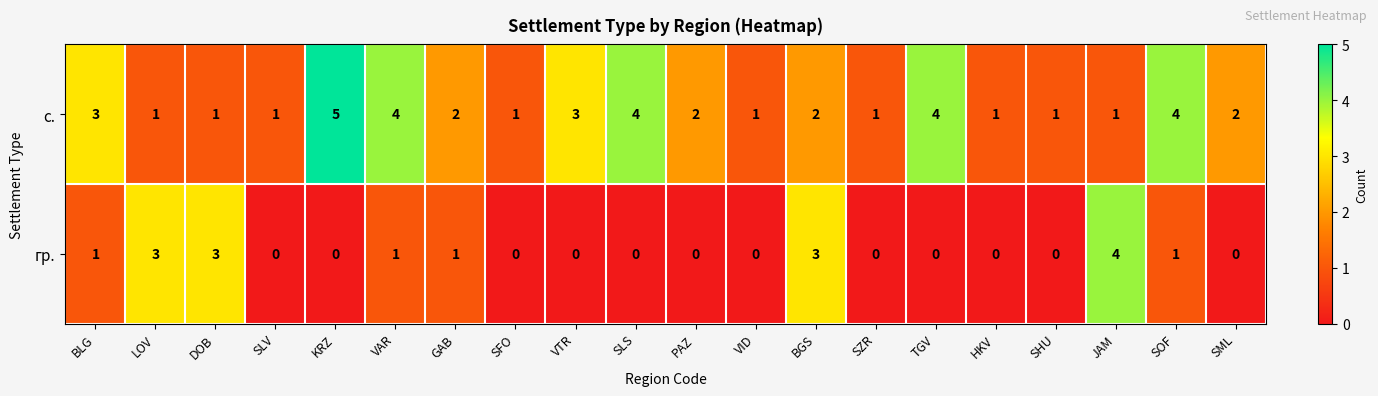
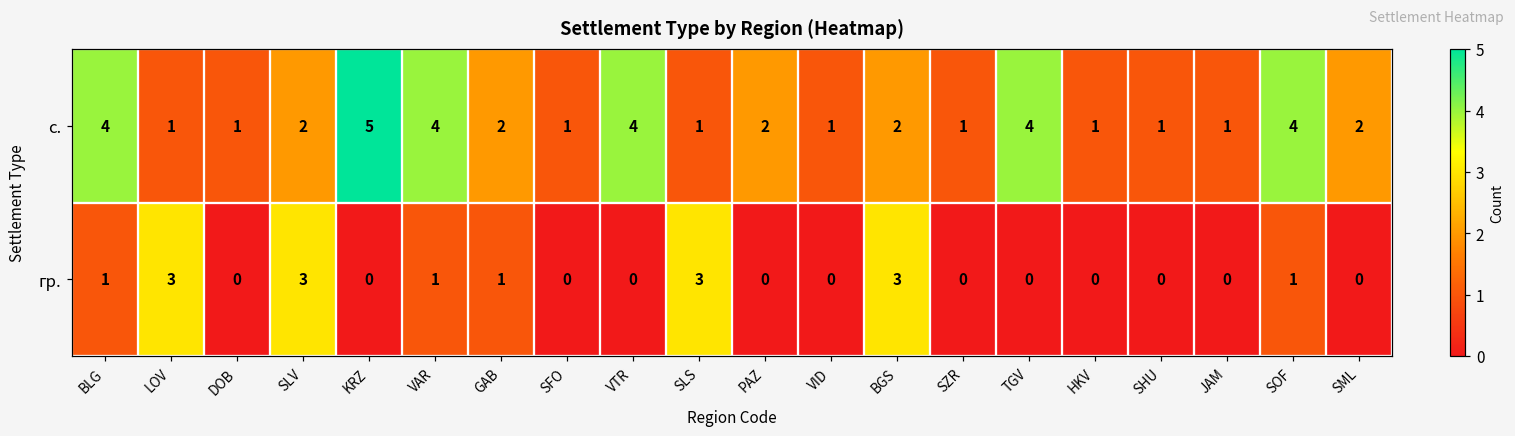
с., BLG: 3 -> 4
с., SLV: 1 -> 2
с., VTR: 3 -> 4
с., SLS: 4 -> 1
гр., DOB: 3 -> 0
гр., SLV: 0 -> 3
гр., SLS: 0 -> 3
гр., JAM: 4 -> 0
